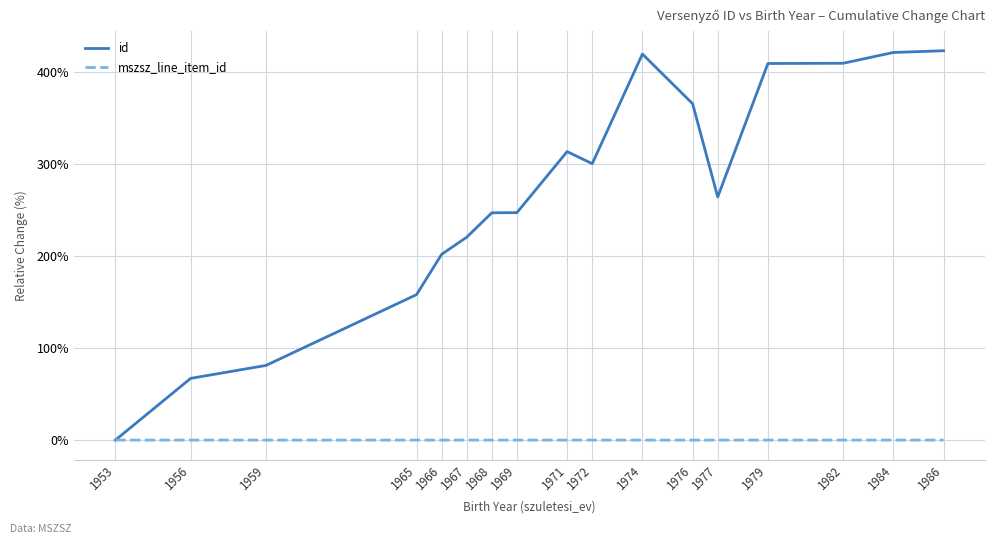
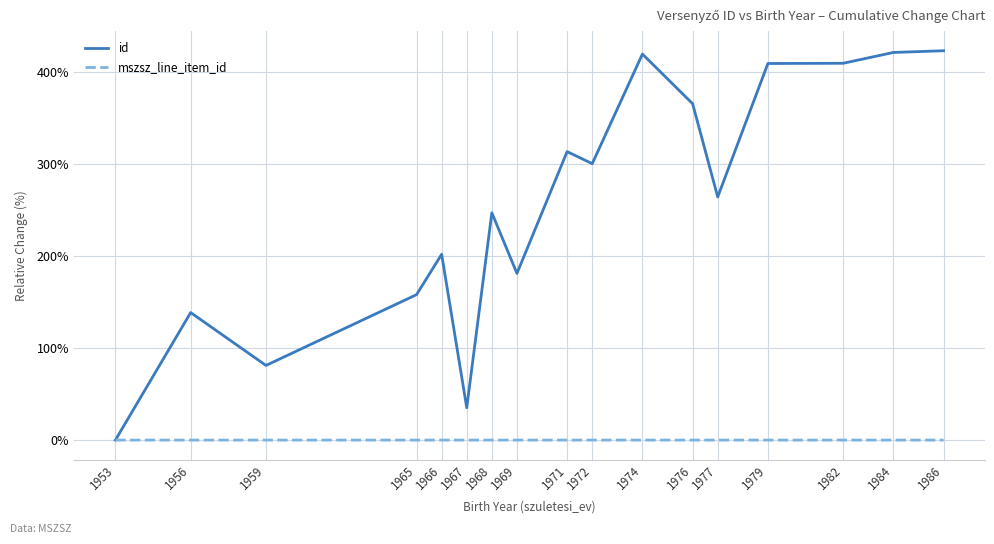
id, 1956: 70% -> 140%
id, 1967: 220% -> 40%
id, 1969: 250% -> 180%
